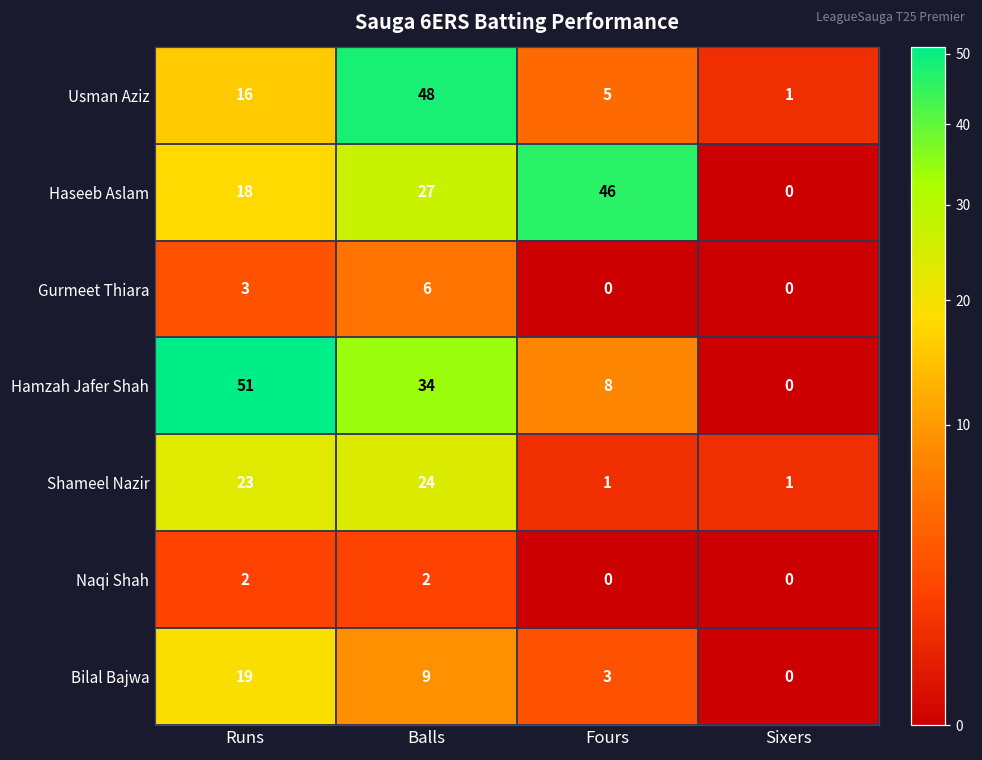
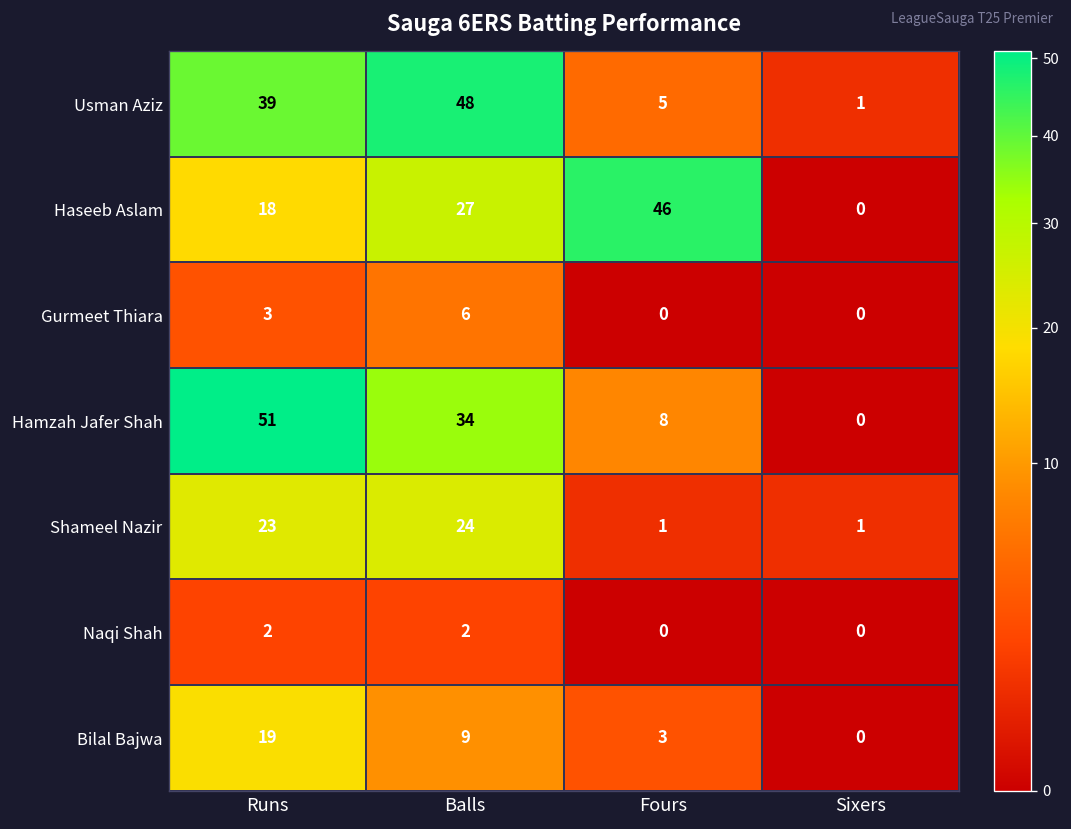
Usman Aziz, Runs: 16 -> 39
